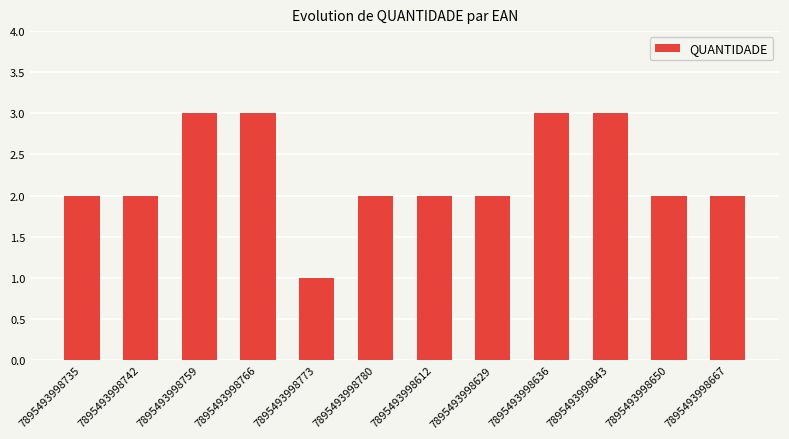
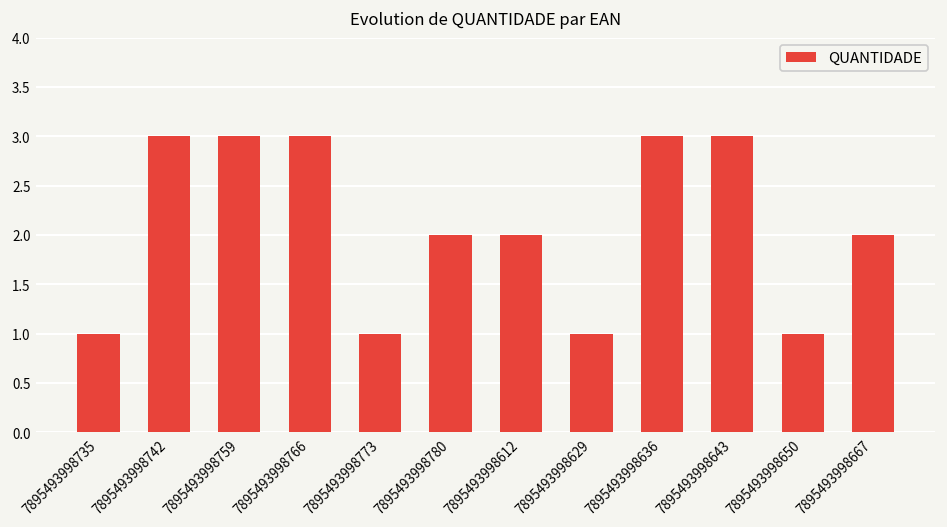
7895493998735: 2 -> 1
7895493998742: 2 -> 3
7895493998629: 2 -> 1
7895493998650: 2 -> 1
